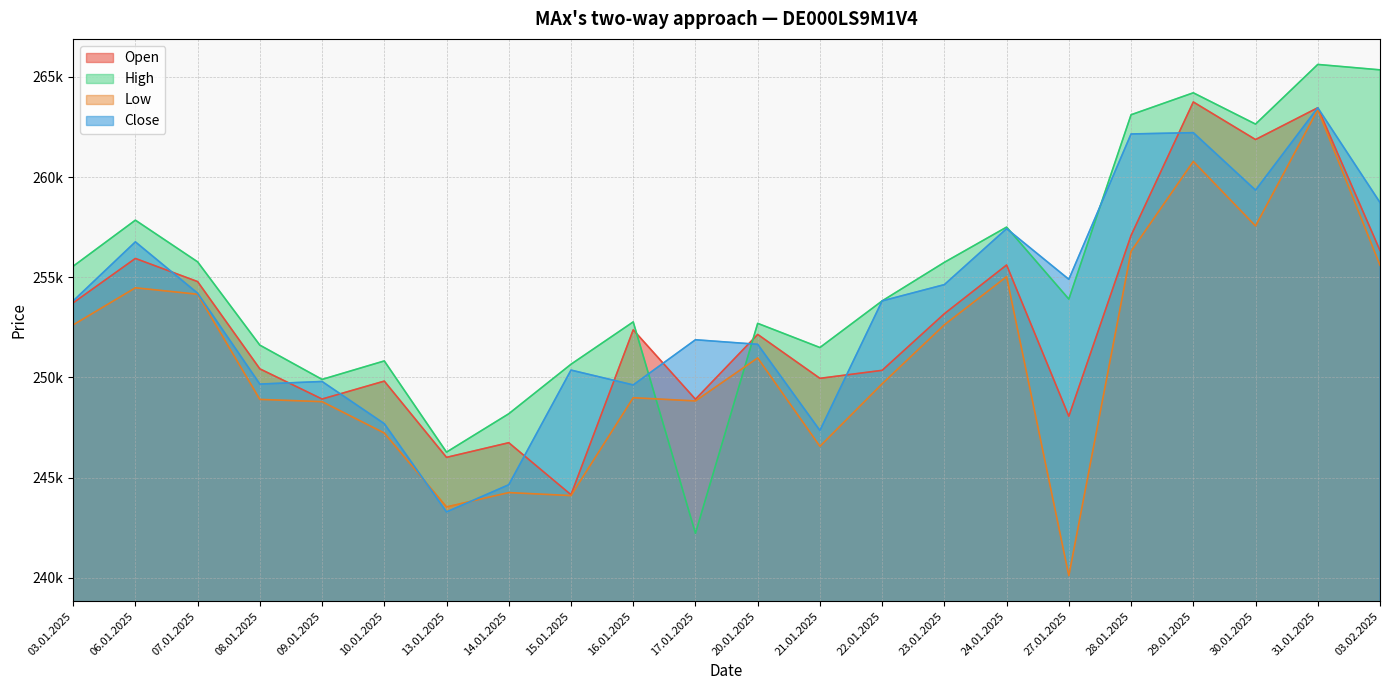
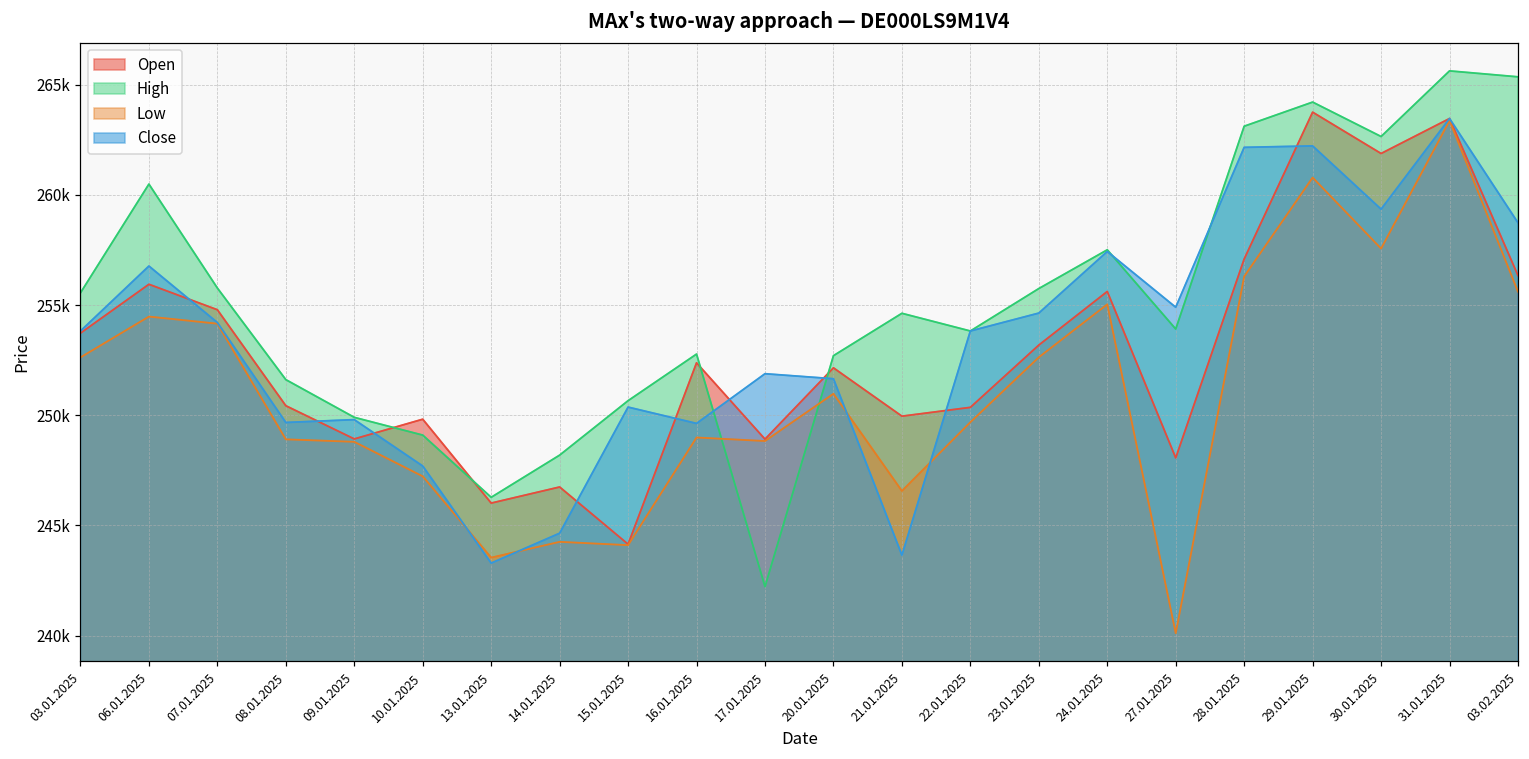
High, 06.01.2025: 257900 -> 260500
High, 10.01.2025: 250800 -> 249100
High, 21.01.2025: 251500 -> 254600
Close, 21.01.2025: 247400 -> 243700
